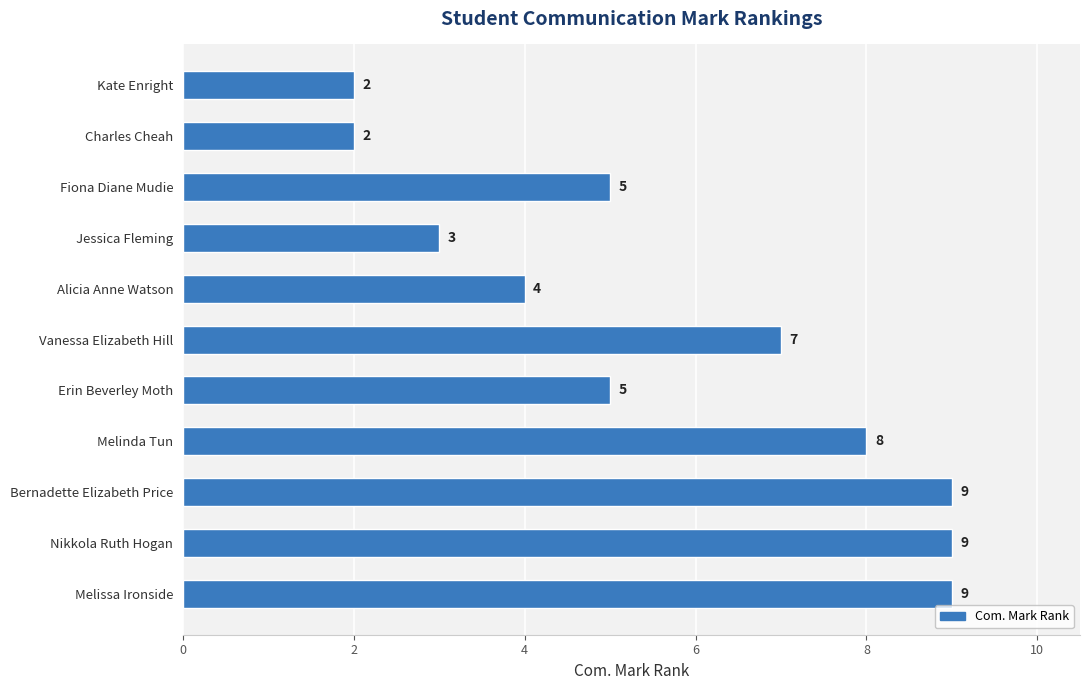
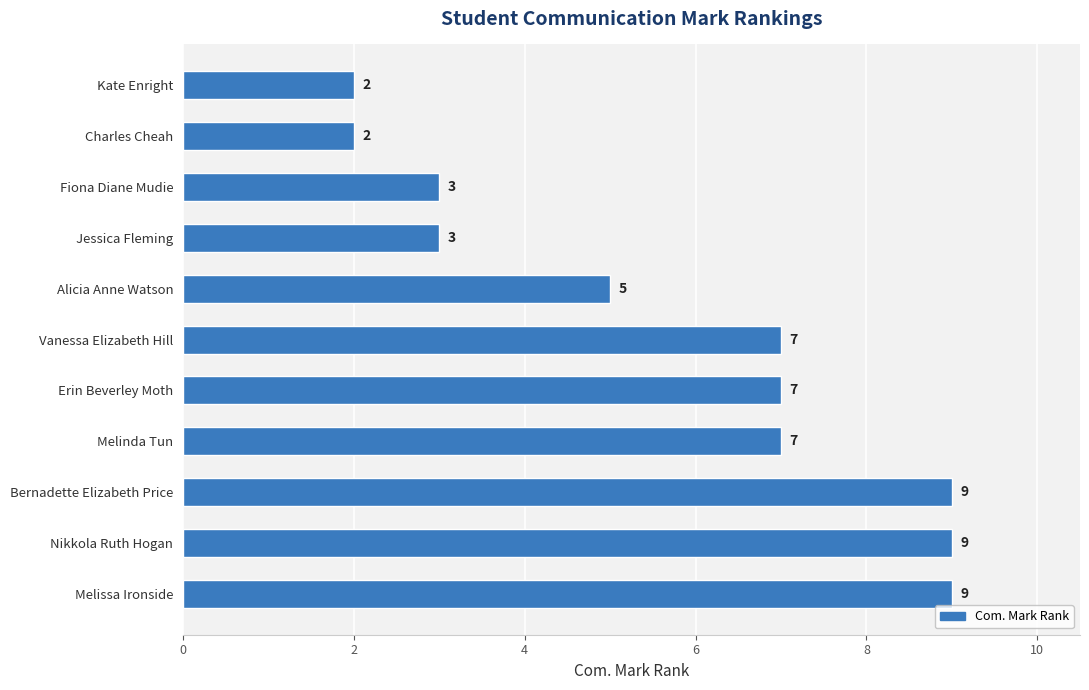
Fiona Diane Mudie: 5 -> 3
Alicia Anne Watson: 4 -> 5
Erin Beverley Moth: 5 -> 7
Melinda Tun: 8 -> 7
